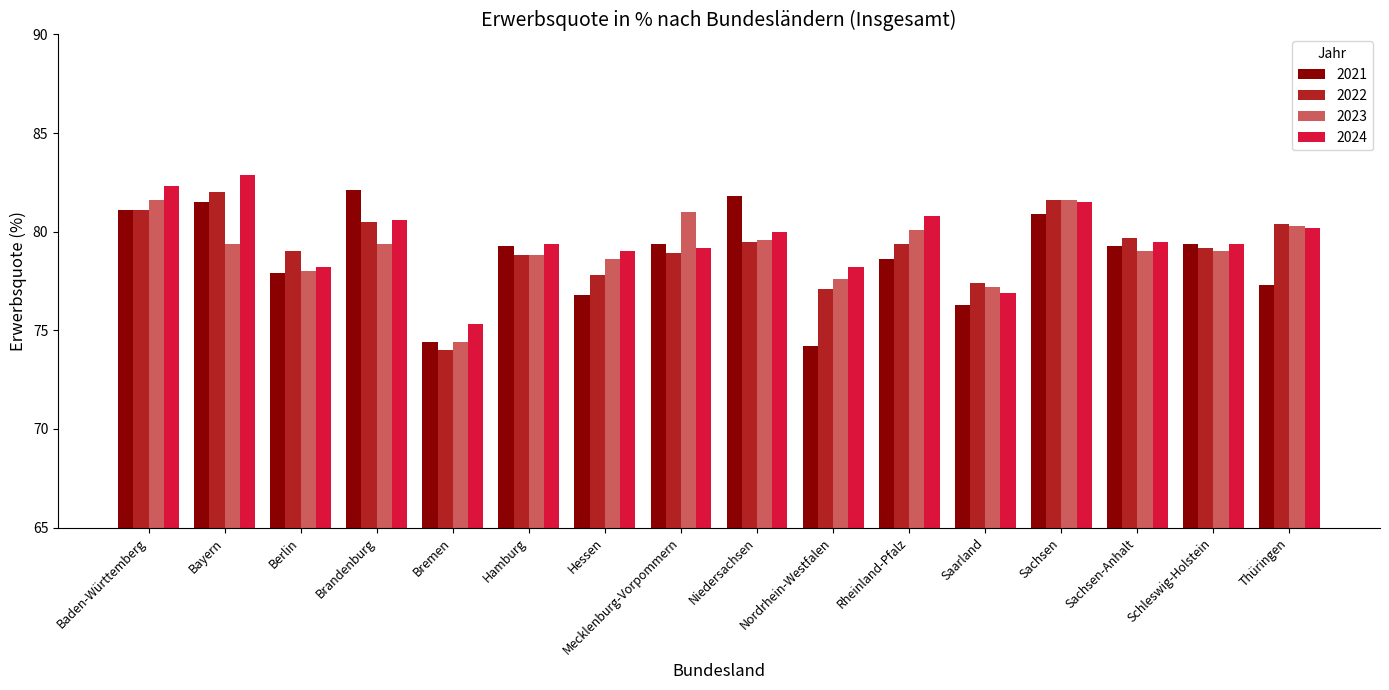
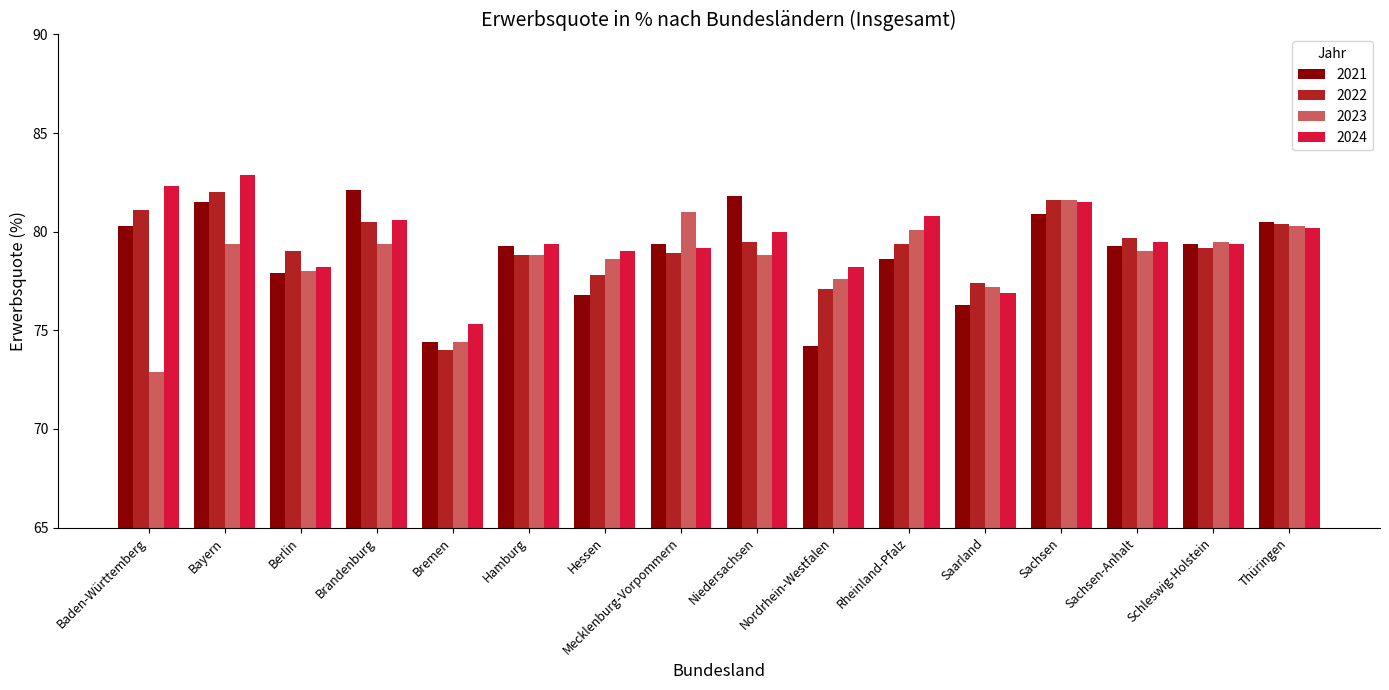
2021, Baden-Württemberg: 81.1 -> 80.3
2023, Baden-Württemberg: 81.6 -> 72.9
2023, Niedersachsen: 79.6 -> 78.8
2023, Schleswig-Holstein: 79.0 -> 79.5
2021, Thüringen: 77.3 -> 80.5
